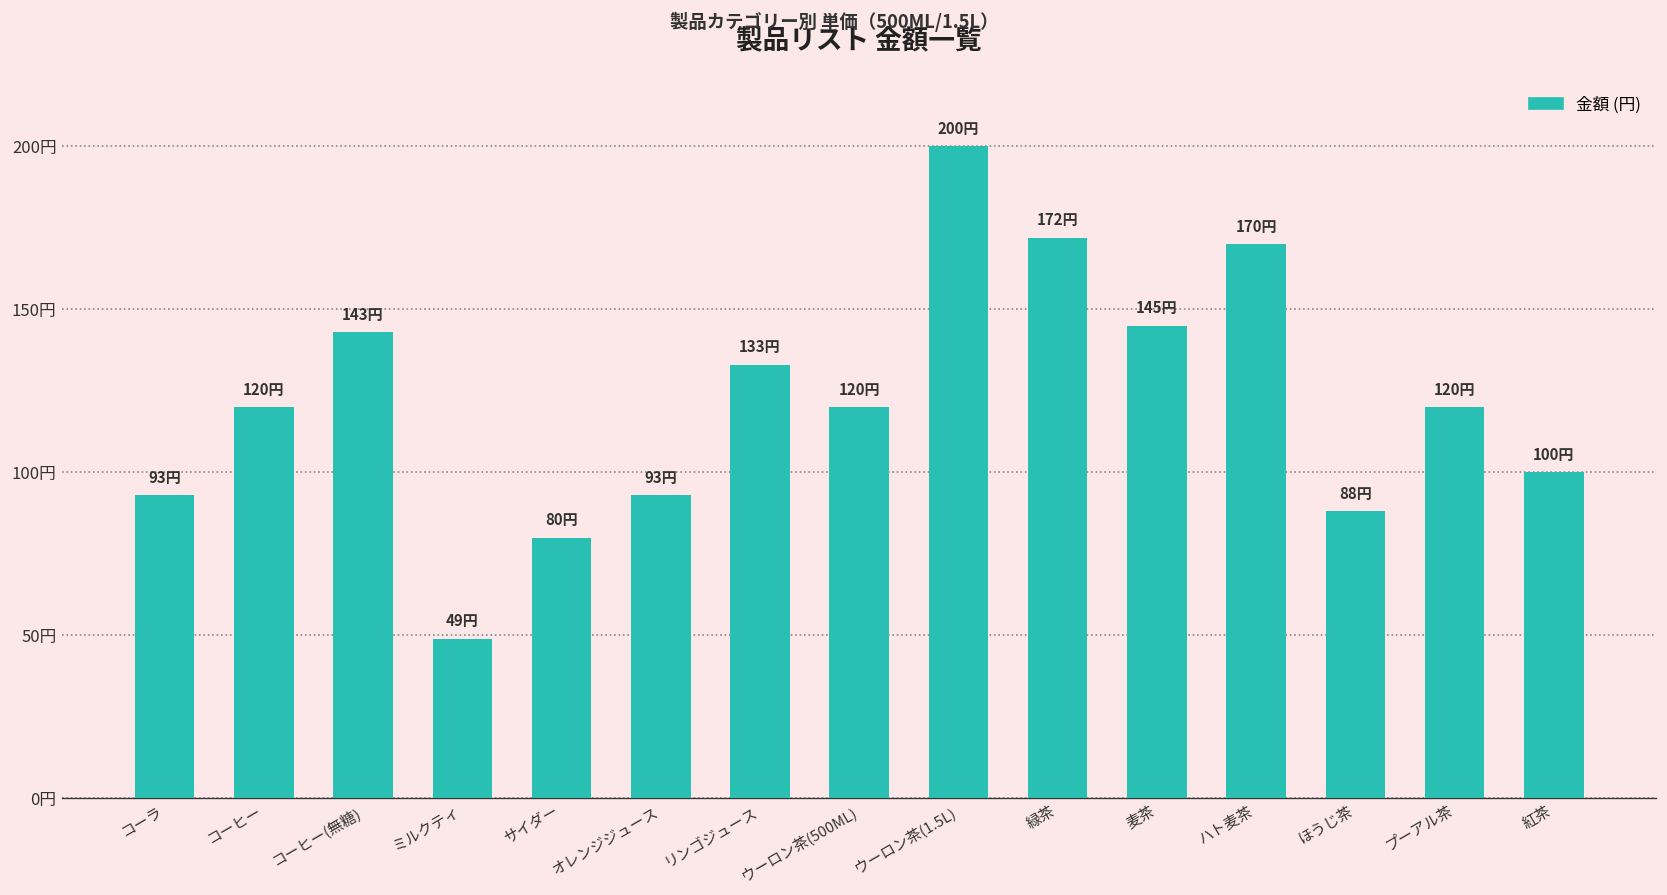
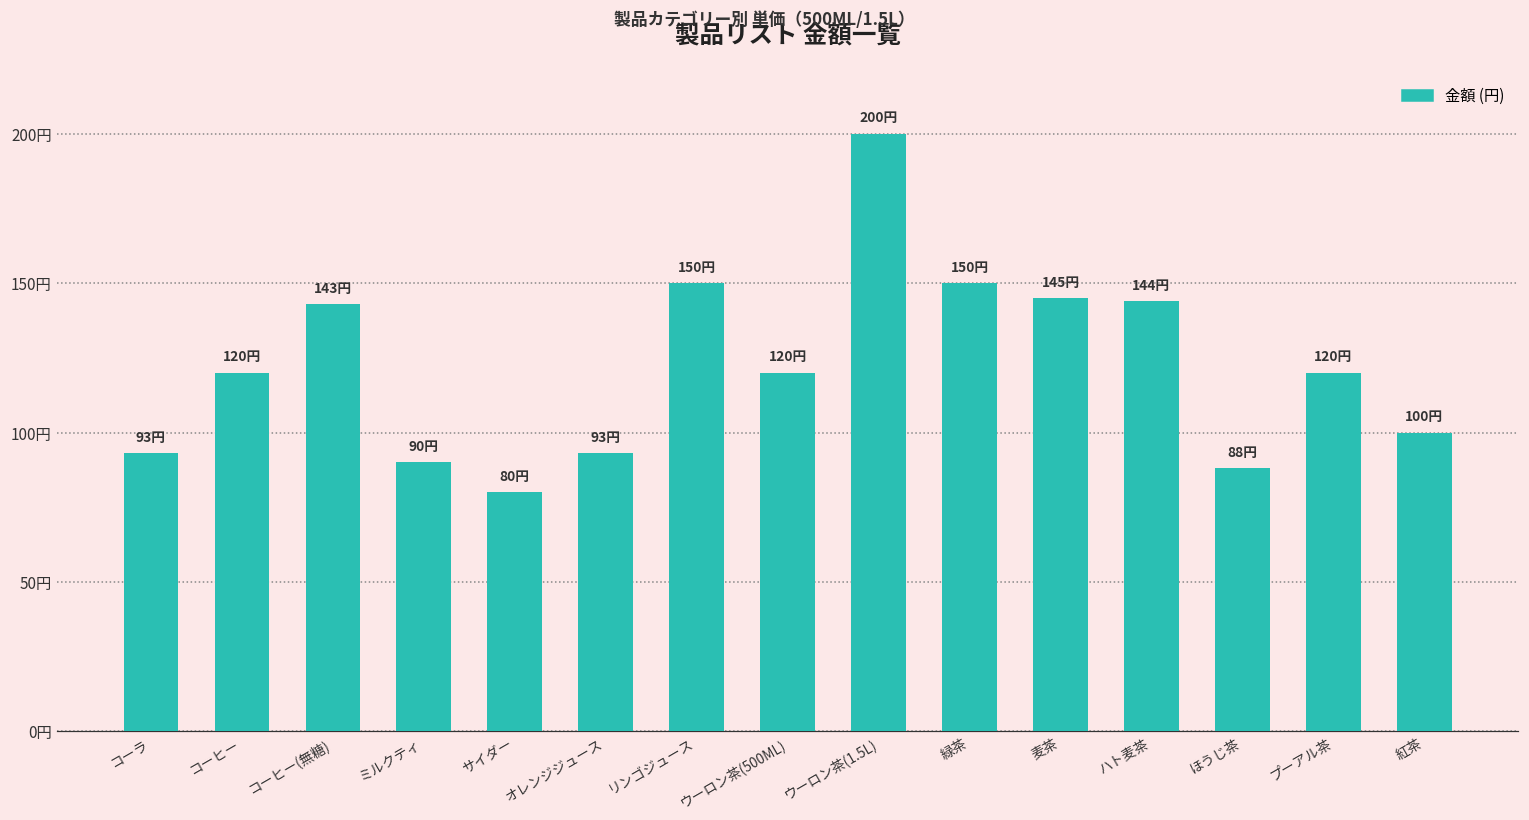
ミルクティ: 49円 -> 90円
リンゴジュース: 133円 -> 150円
緑茶: 172円 -> 150円
ハト麦茶: 170円 -> 144円
